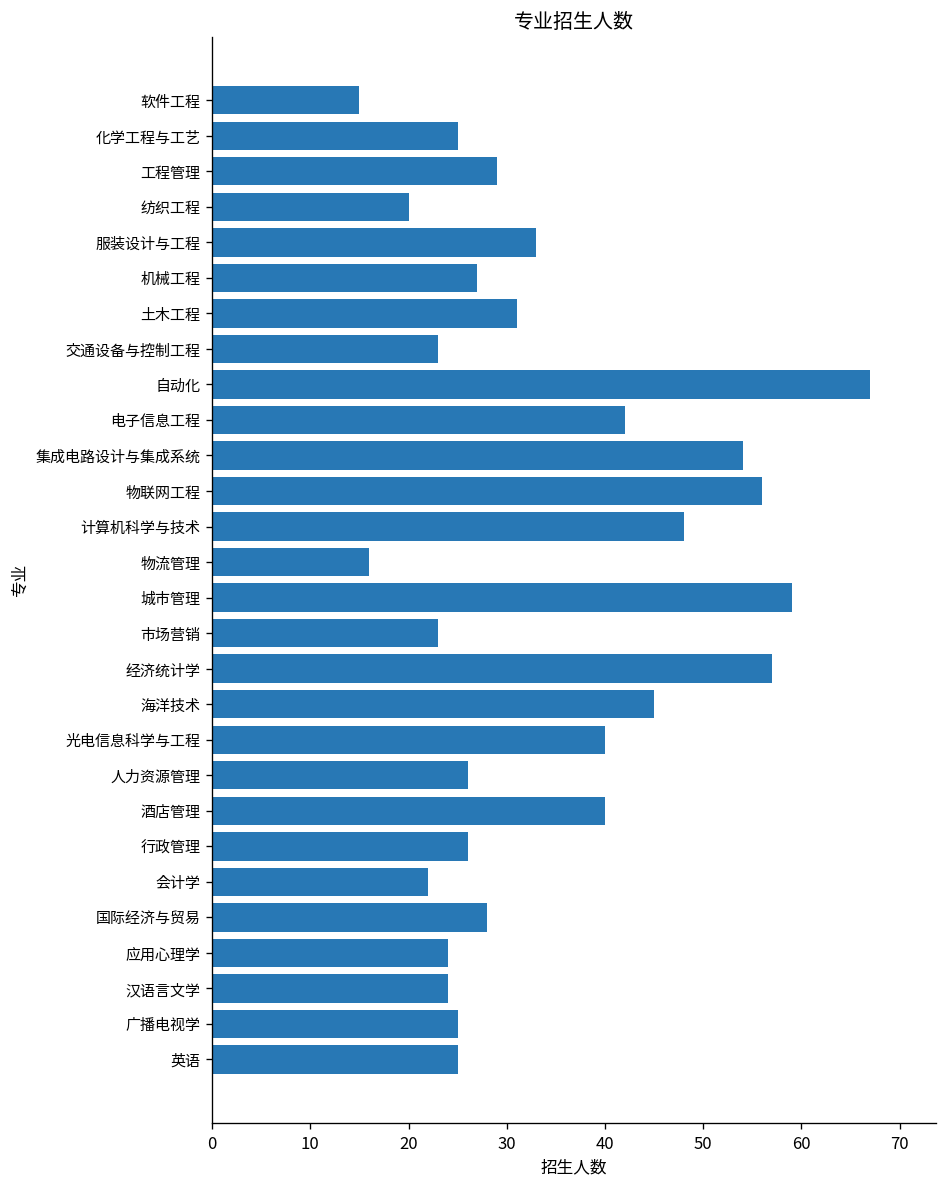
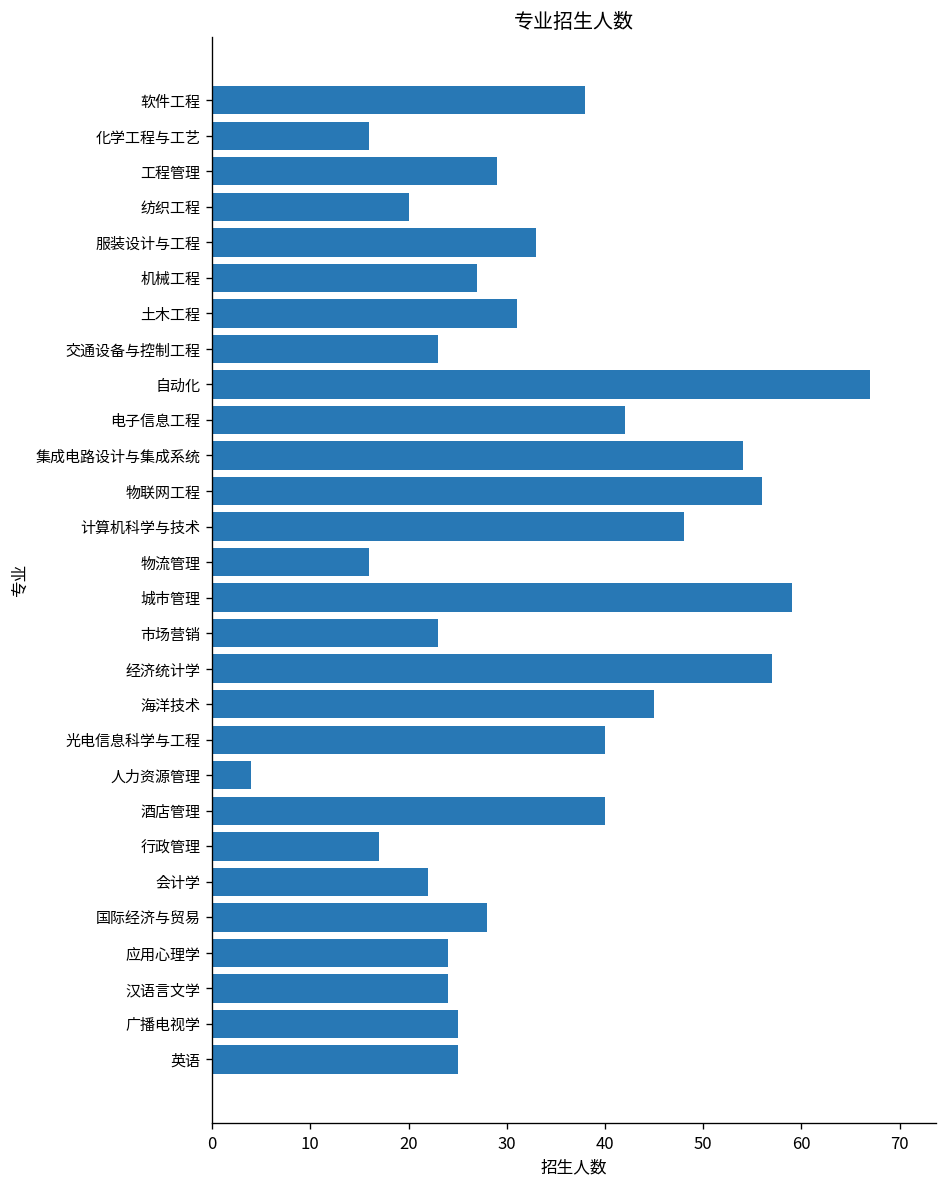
软件工程: 15 -> 38
化学工程与工艺: 25 -> 16
人力资源管理: 26 -> 4
行政管理: 26 -> 17
